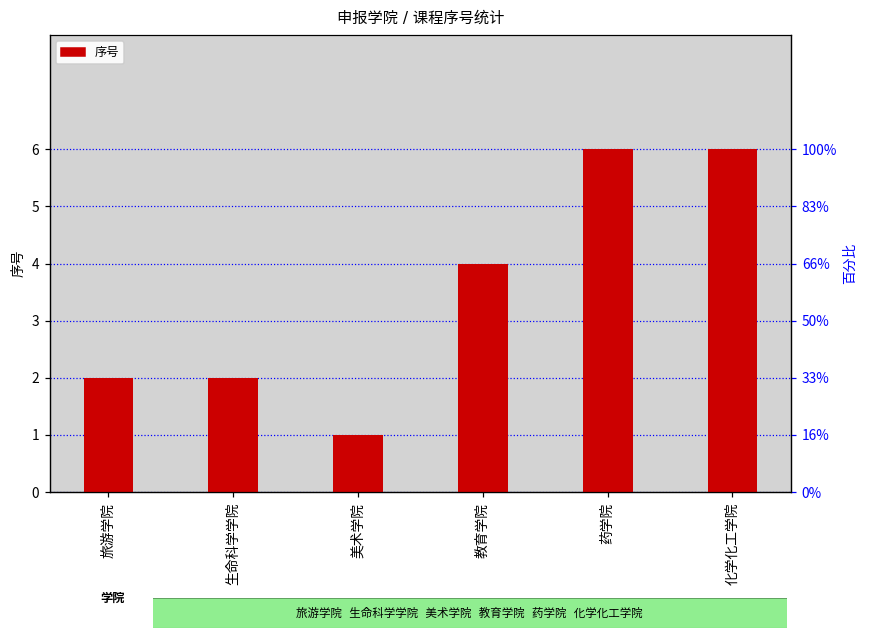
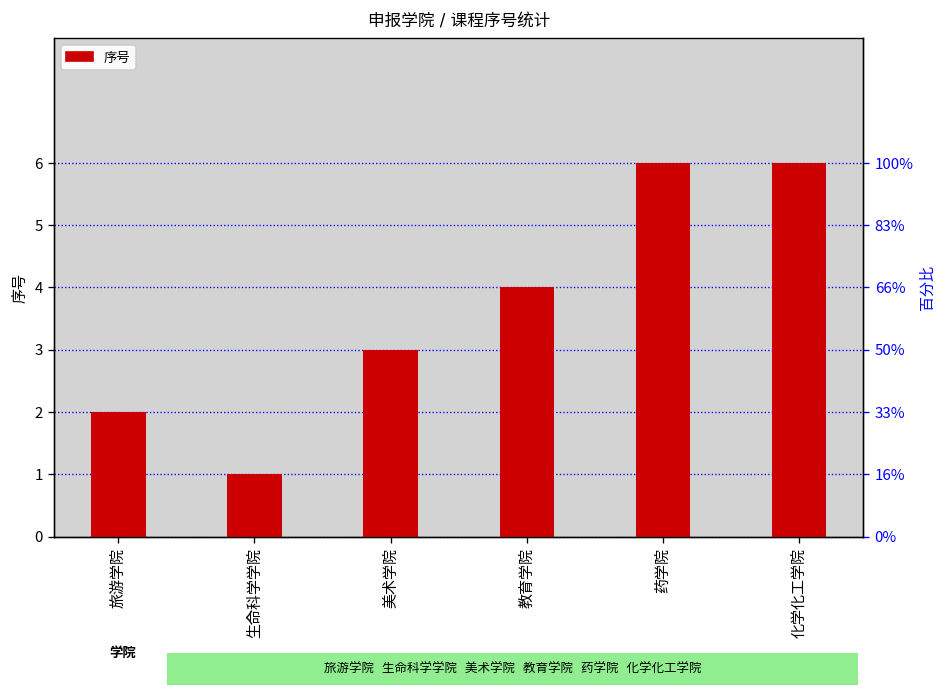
生命科学学院: 2 -> 1
美术学院: 1 -> 3
